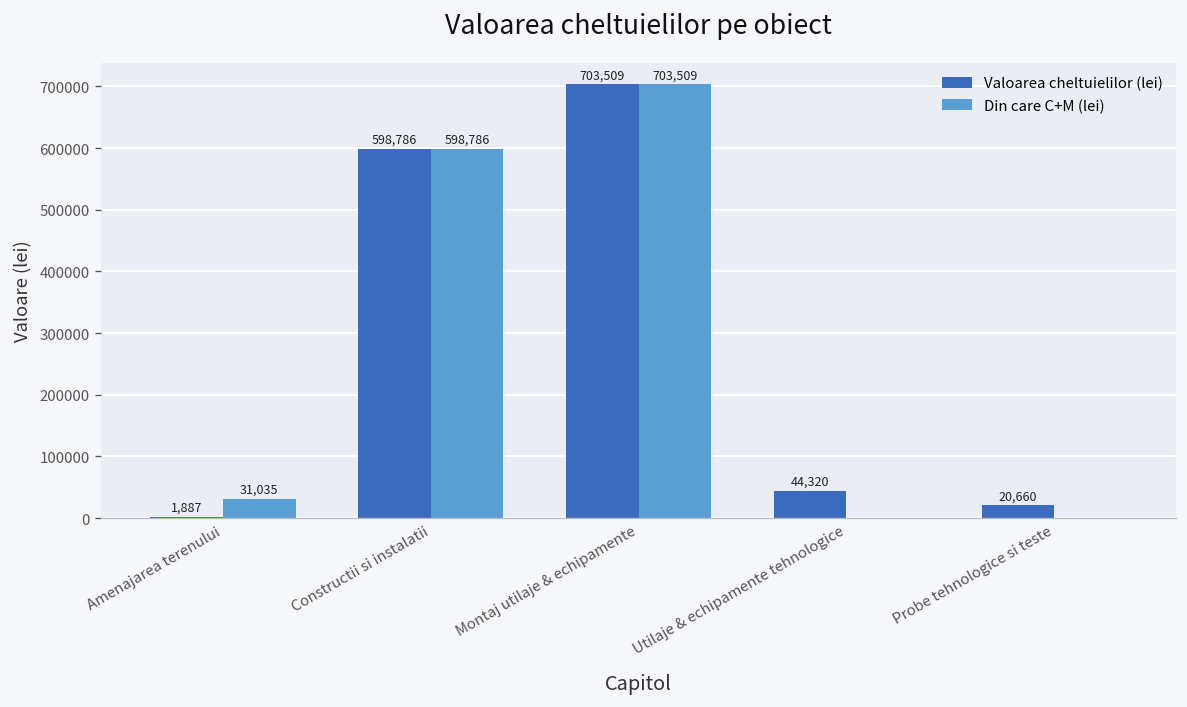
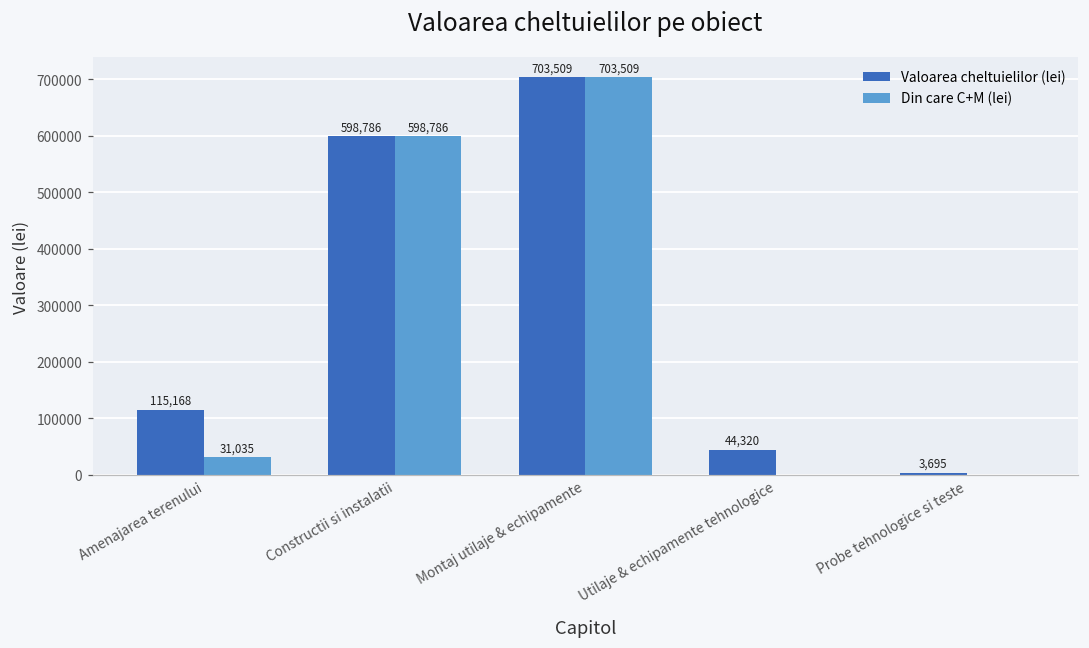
Valoarea cheltuielilor (lei), Amenajarea terenului: 1,887 -> 115,168
Valoarea cheltuielilor (lei), Probe tehnologice si teste: 20,660 -> 3,695
